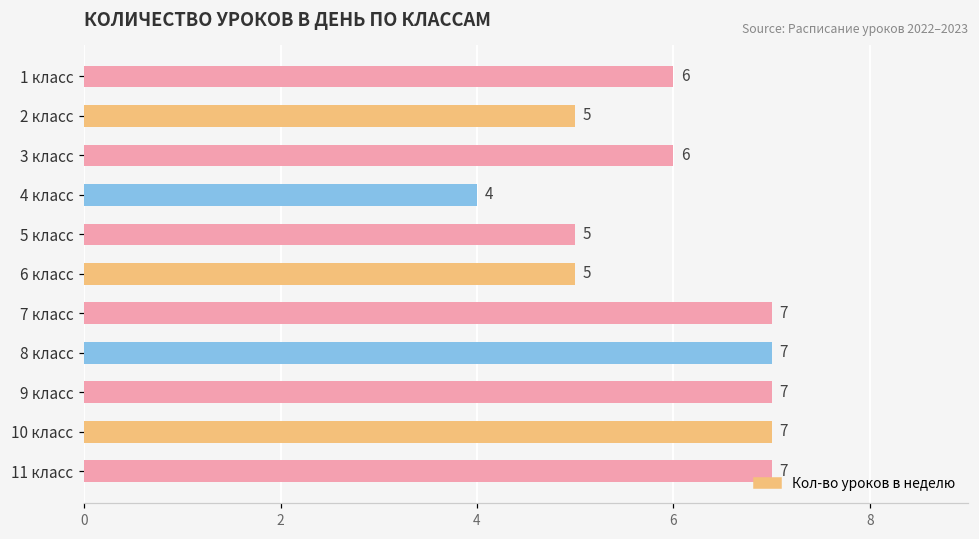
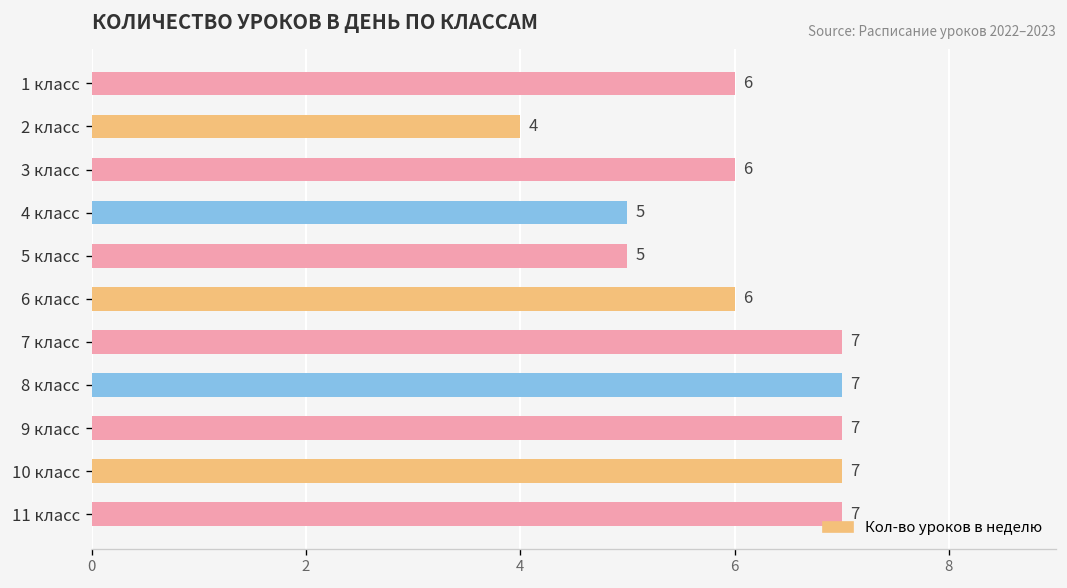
2 класс: 5 -> 4
4 класс: 4 -> 5
6 класс: 5 -> 6
